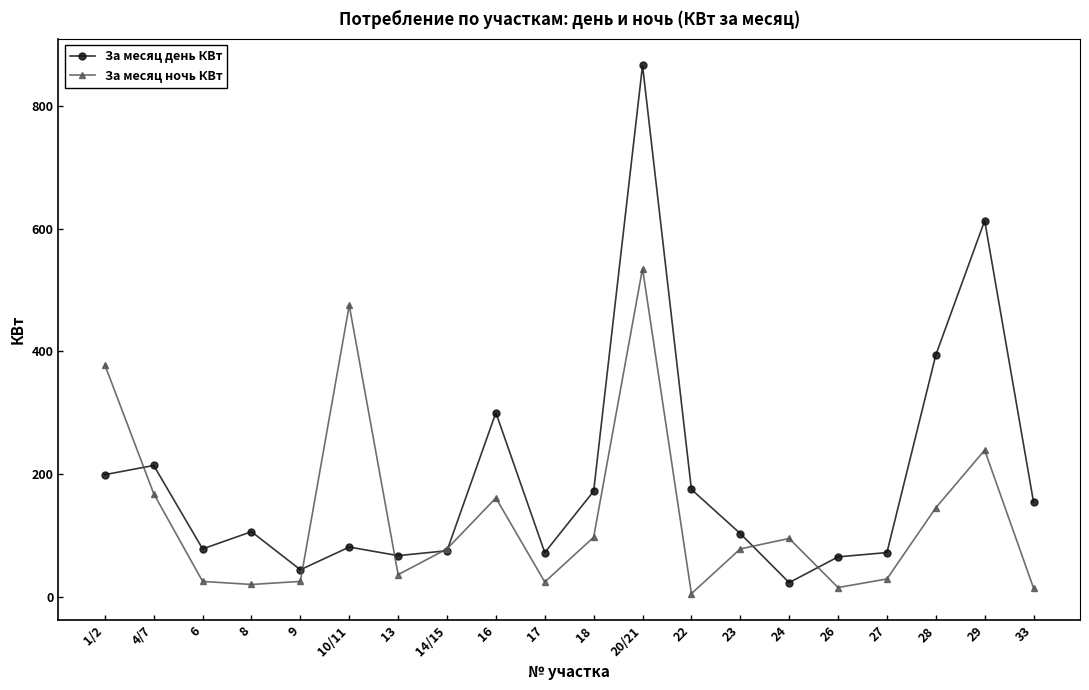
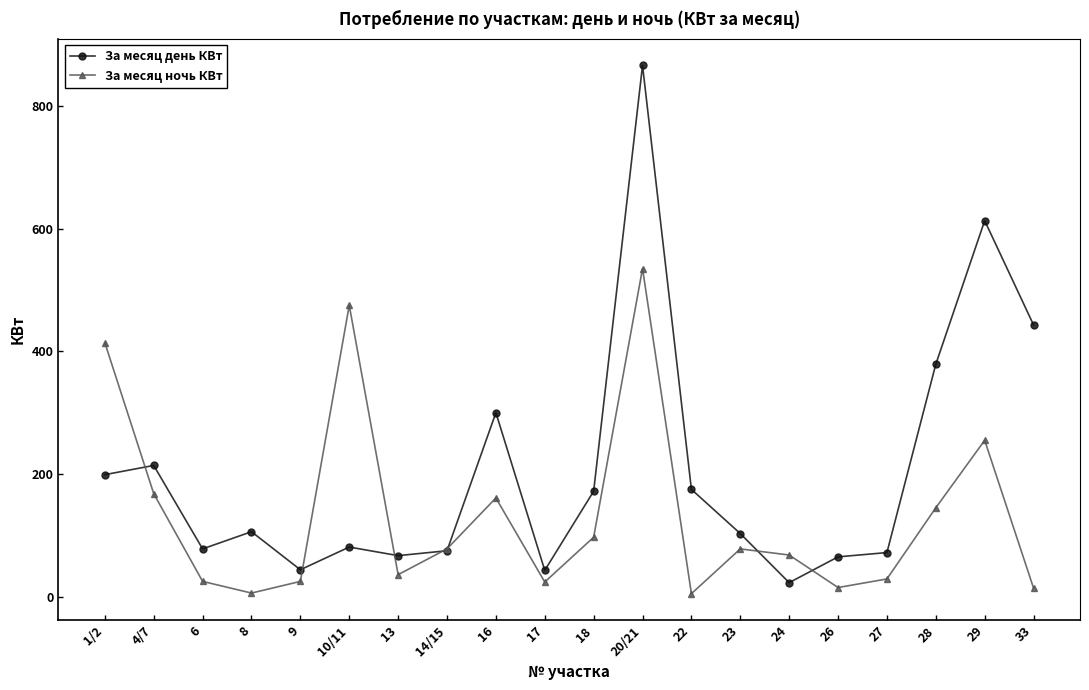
За месяц ночь КВт, 1/2: 380 -> 410
За месяц ночь КВт, 8: 20 -> 10
За месяц день КВт, 17: 70 -> 40
За месяц ночь КВт, 24: 100 -> 70
За месяц день КВт, 28: 390 -> 380
За месяц ночь КВт, 29: 240 -> 260
За месяц день КВт, 33: 150 -> 440
